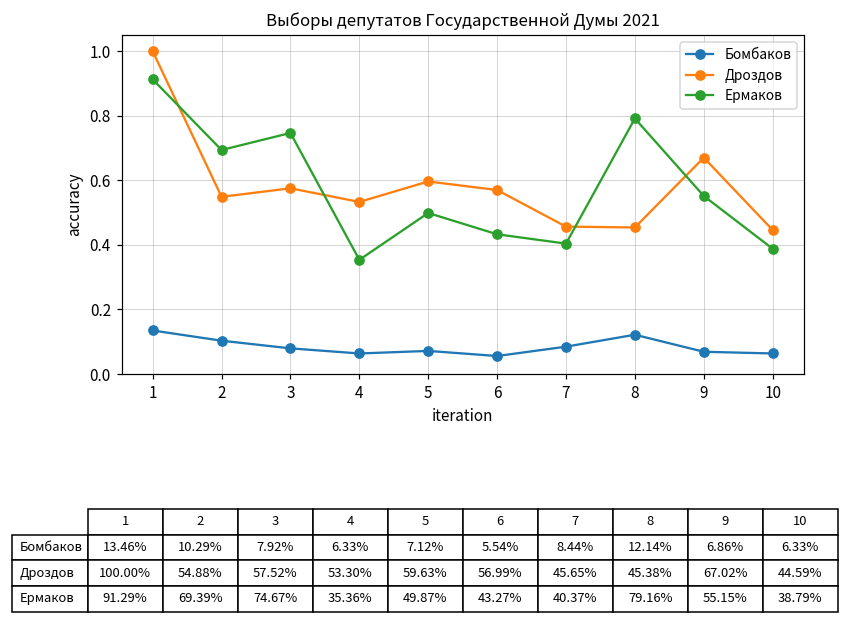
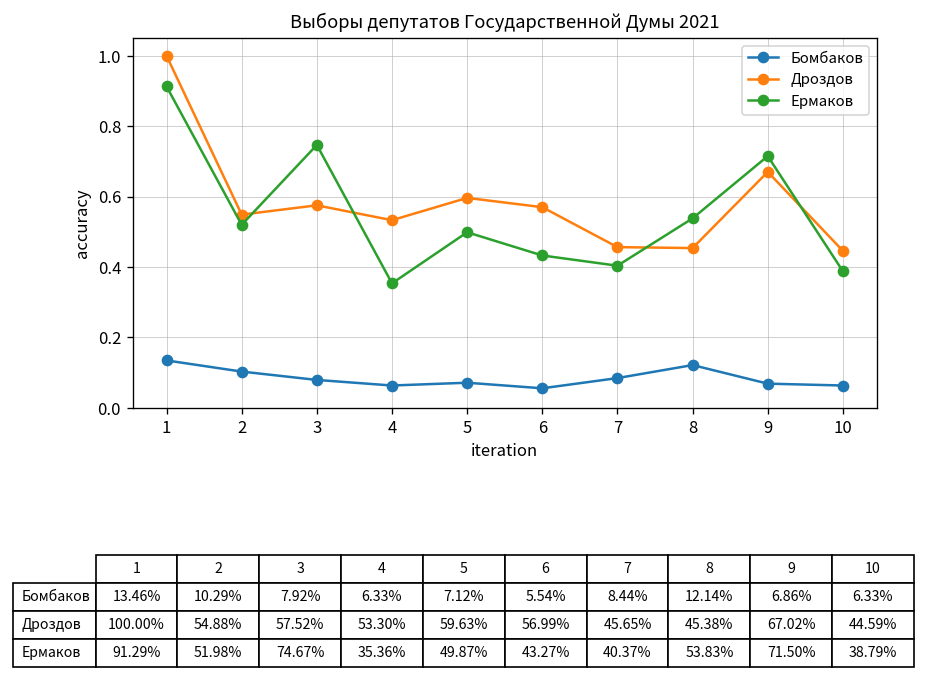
Ермаков, 2: 69.39% -> 51.98%
Ермаков, 8: 79.16% -> 53.83%
Ермаков, 9: 55.15% -> 71.50%
